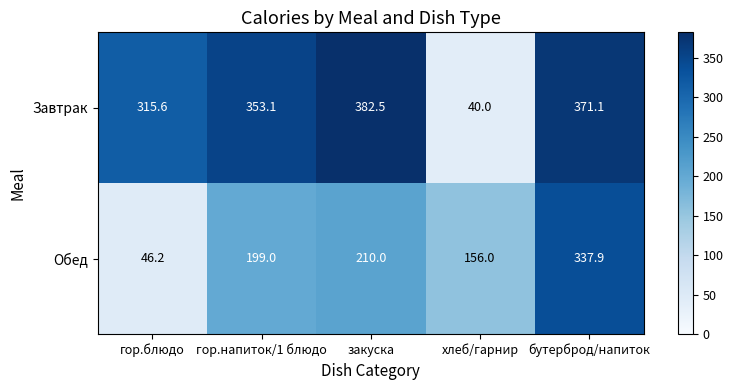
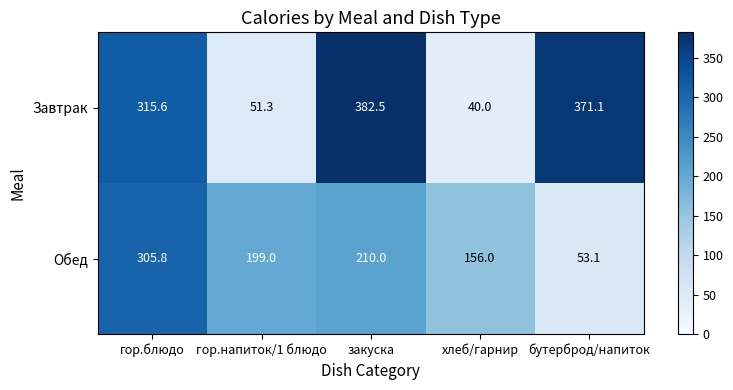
Завтрак, гор.напиток/1 блюдо: 353.1 -> 51.3
Обед, гор.блюдо: 46.2 -> 305.8
Обед, бутерброд/напиток: 337.9 -> 53.1
